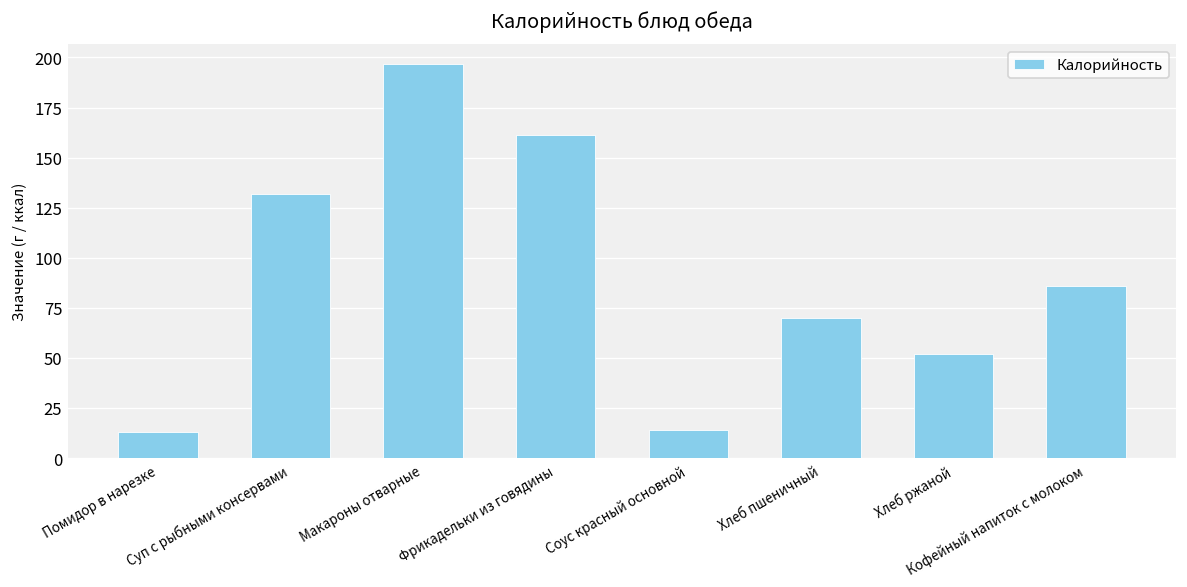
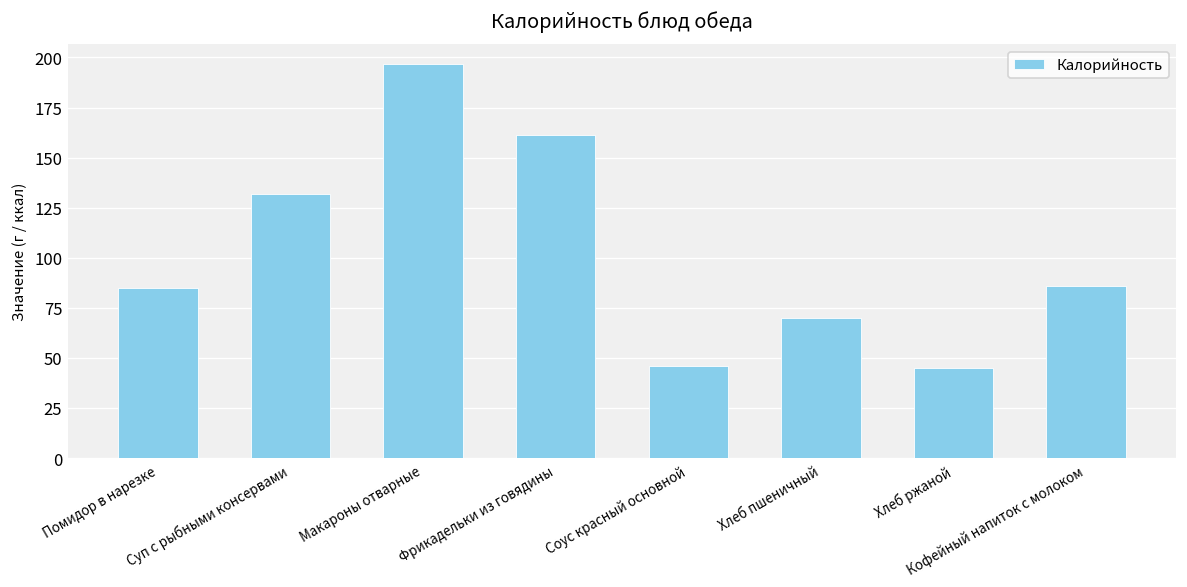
Помидор в нарезке: 13 -> 85
Соус красный основной: 14 -> 46
Хлеб ржаной: 52 -> 45
